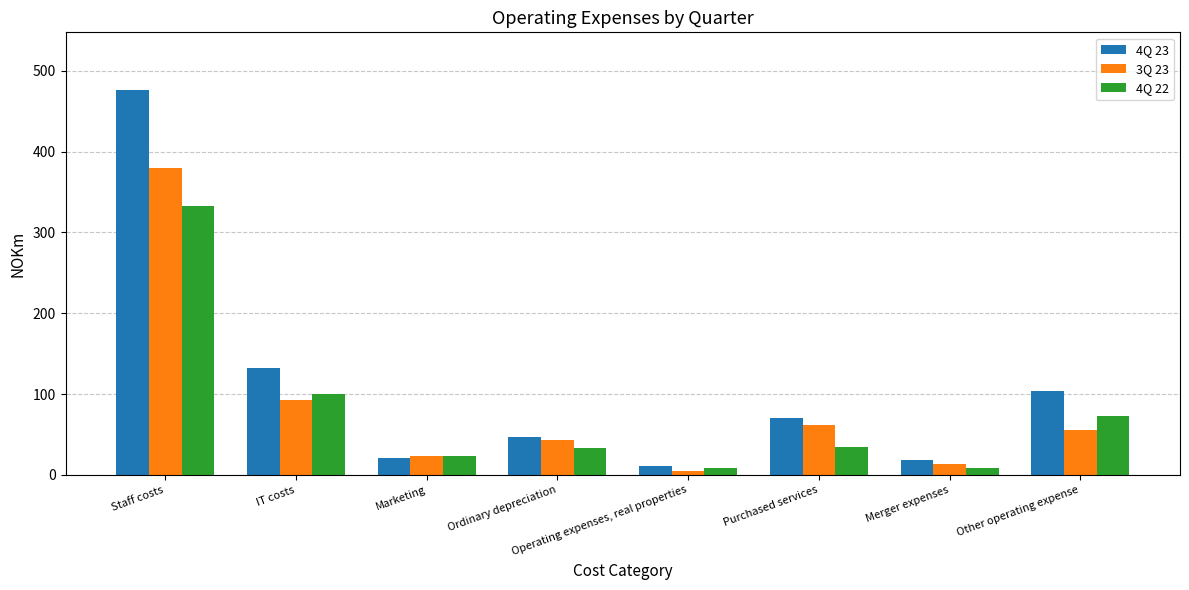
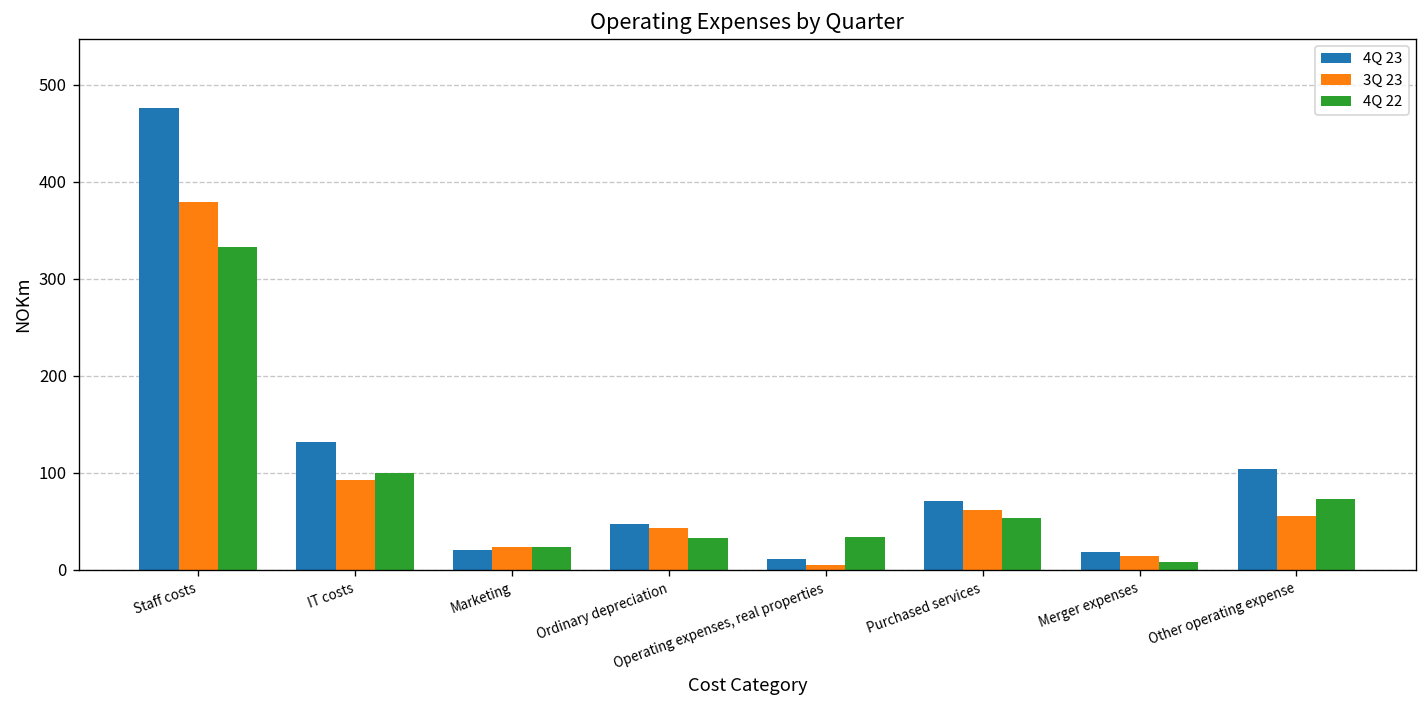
4Q 22, Operating expenses, real properties: 10 -> 30
4Q 22, Purchased services: 30 -> 50
